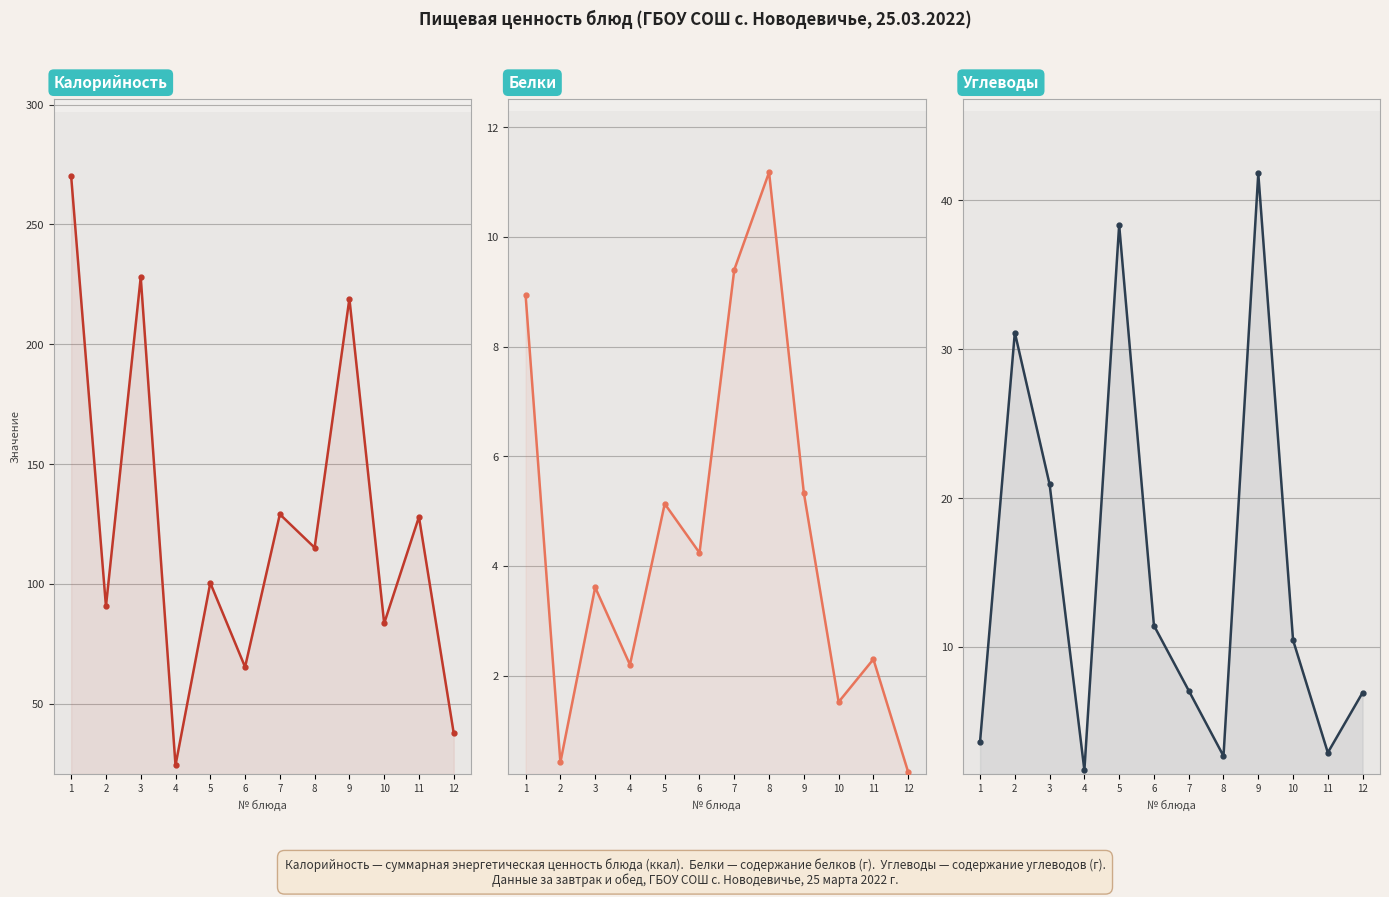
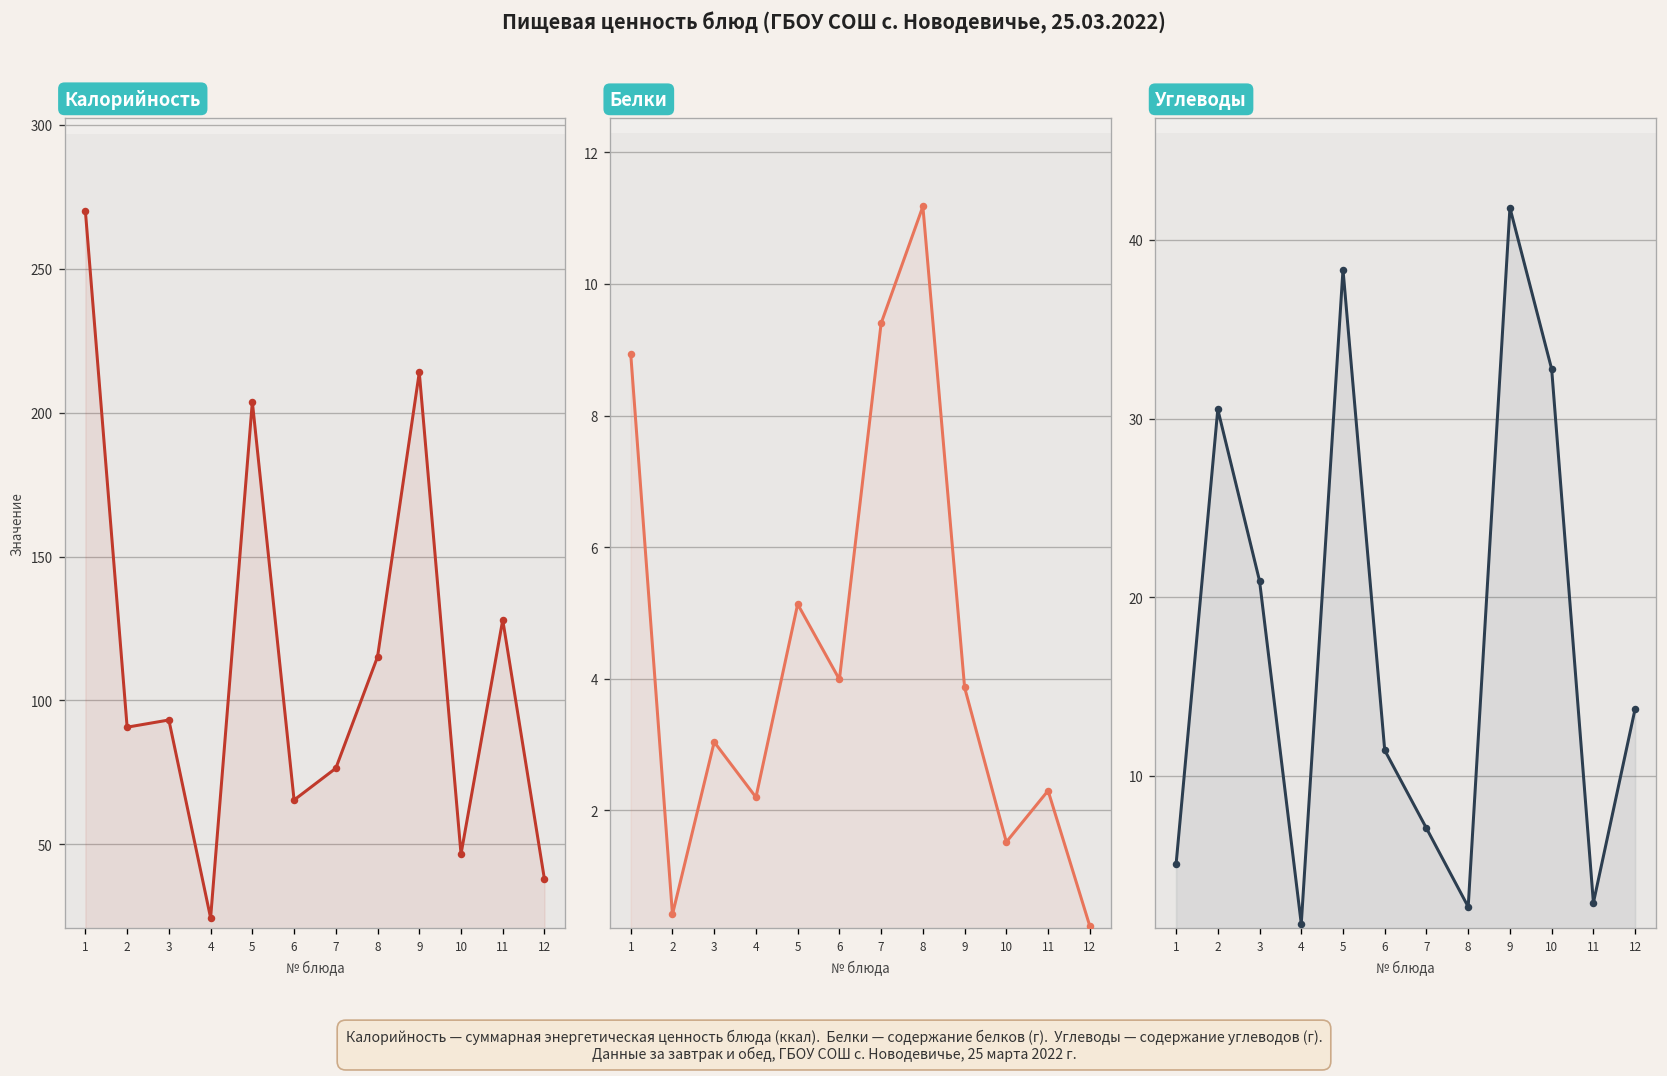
Калорийность, 3: 228 -> 93
Калорийность, 5: 100 -> 204
Калорийность, 7: 129 -> 76
Калорийность, 9: 219 -> 214
Калорийность, 10: 84 -> 47
Белки, 3: 3.6 -> 3.0
Белки, 6: 4.2 -> 4.0
Белки, 9: 5.3 -> 3.9
Углеводы, 1: 3.6 -> 5.0
Углеводы, 2: 31.1 -> 30.5
Углеводы, 10: 10.5 -> 32.8
Углеводы, 12: 6.9 -> 13.8
